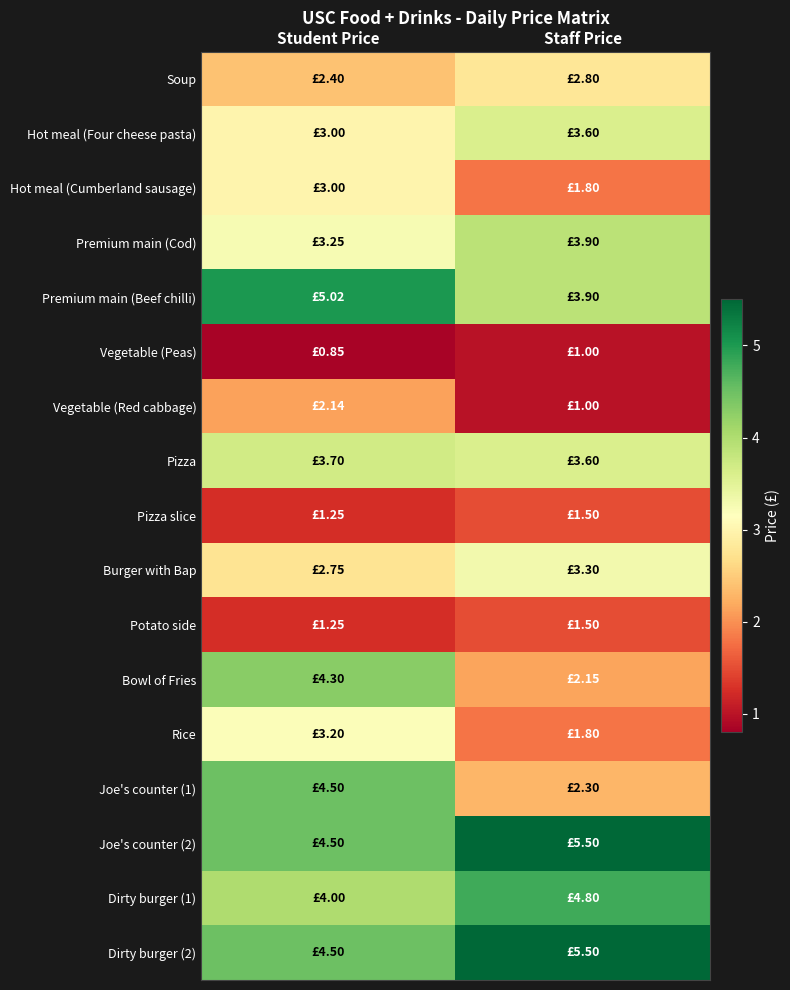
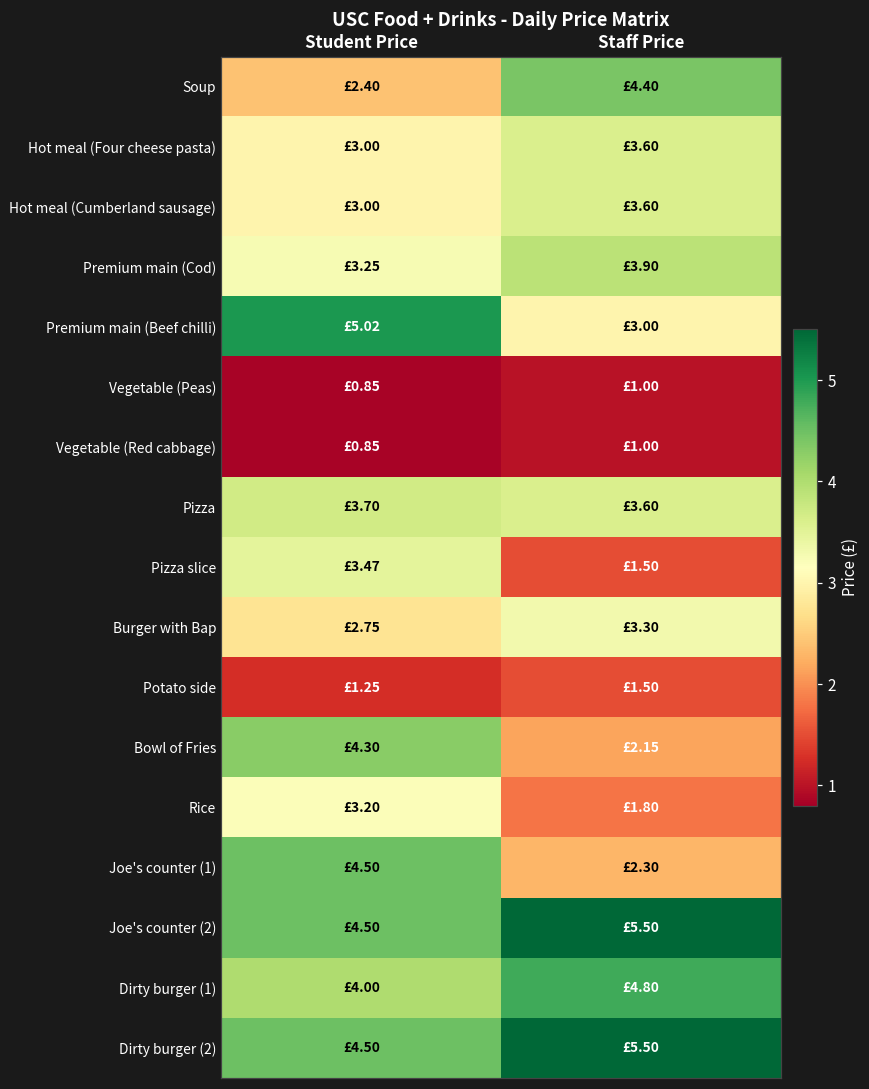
Soup, Staff Price: £2.80 -> £4.40
Hot meal (Cumberland sausage), Staff Price: £1.80 -> £3.60
Premium main (Beef chilli), Staff Price: £3.90 -> £3.00
Vegetable (Red cabbage), Student Price: £2.14 -> £0.85
Pizza slice, Student Price: £1.25 -> £3.47
